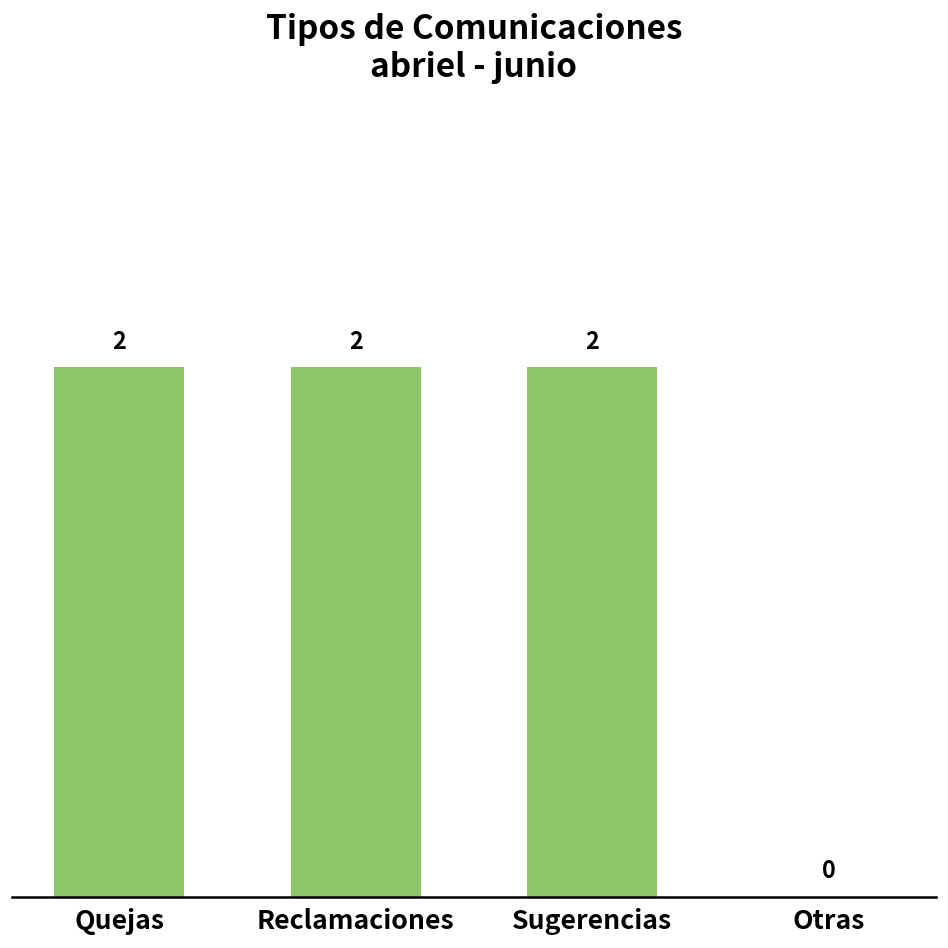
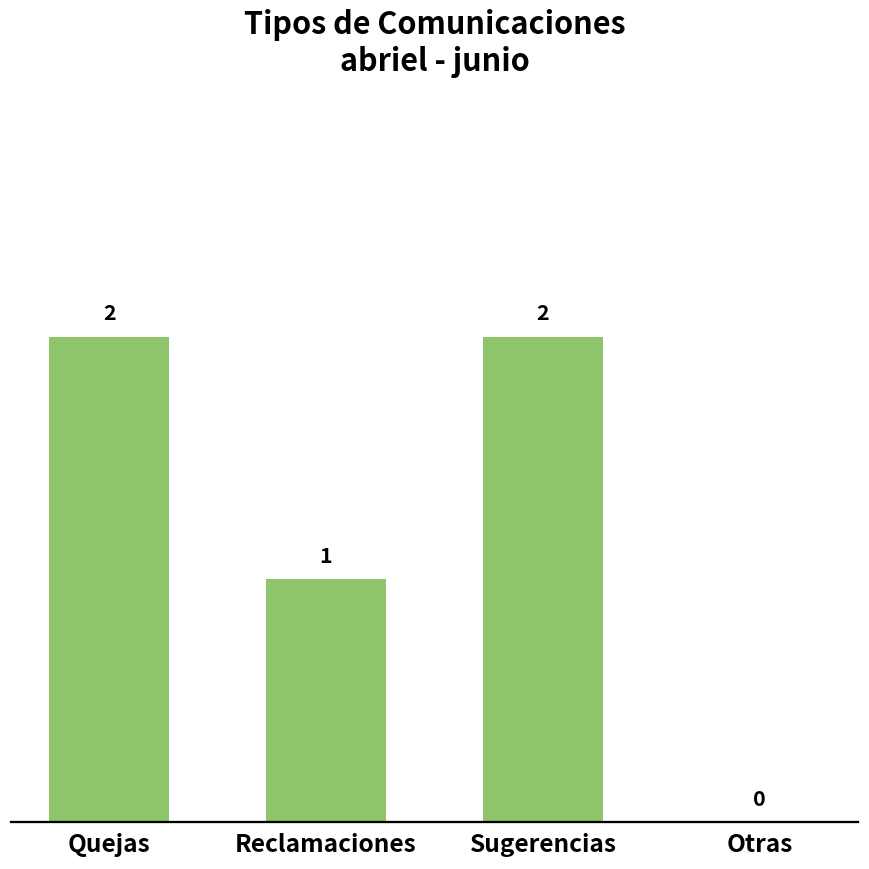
Reclamaciones: 2 -> 1
